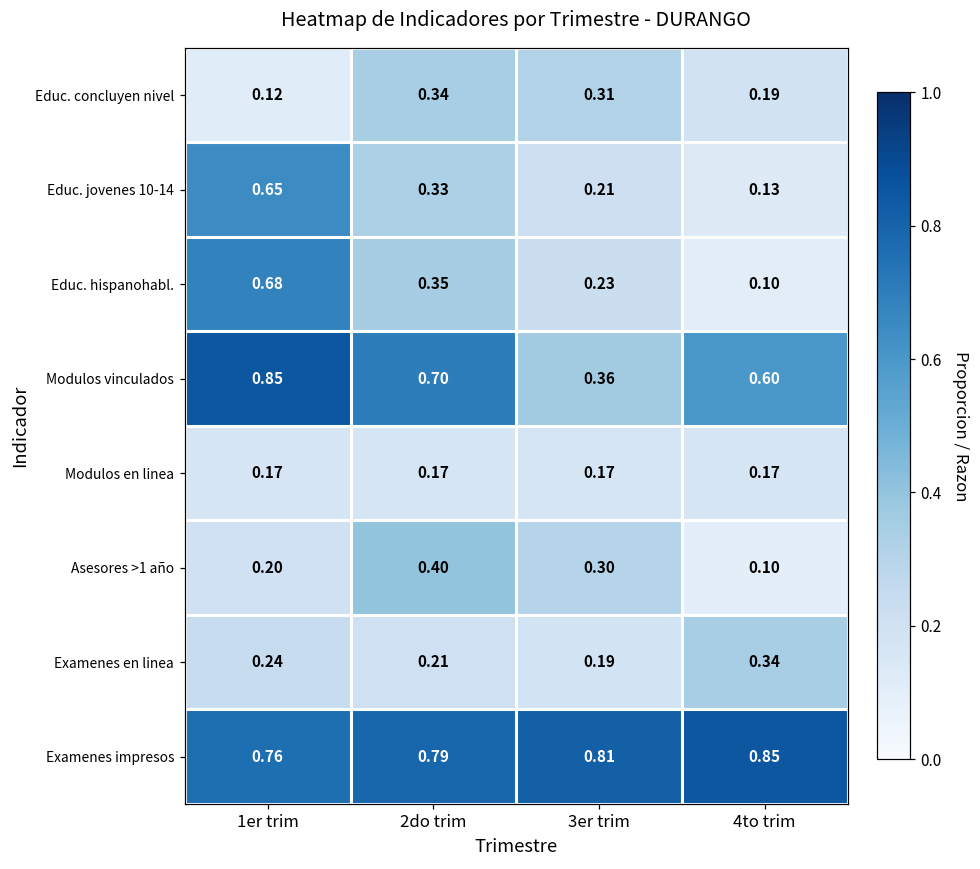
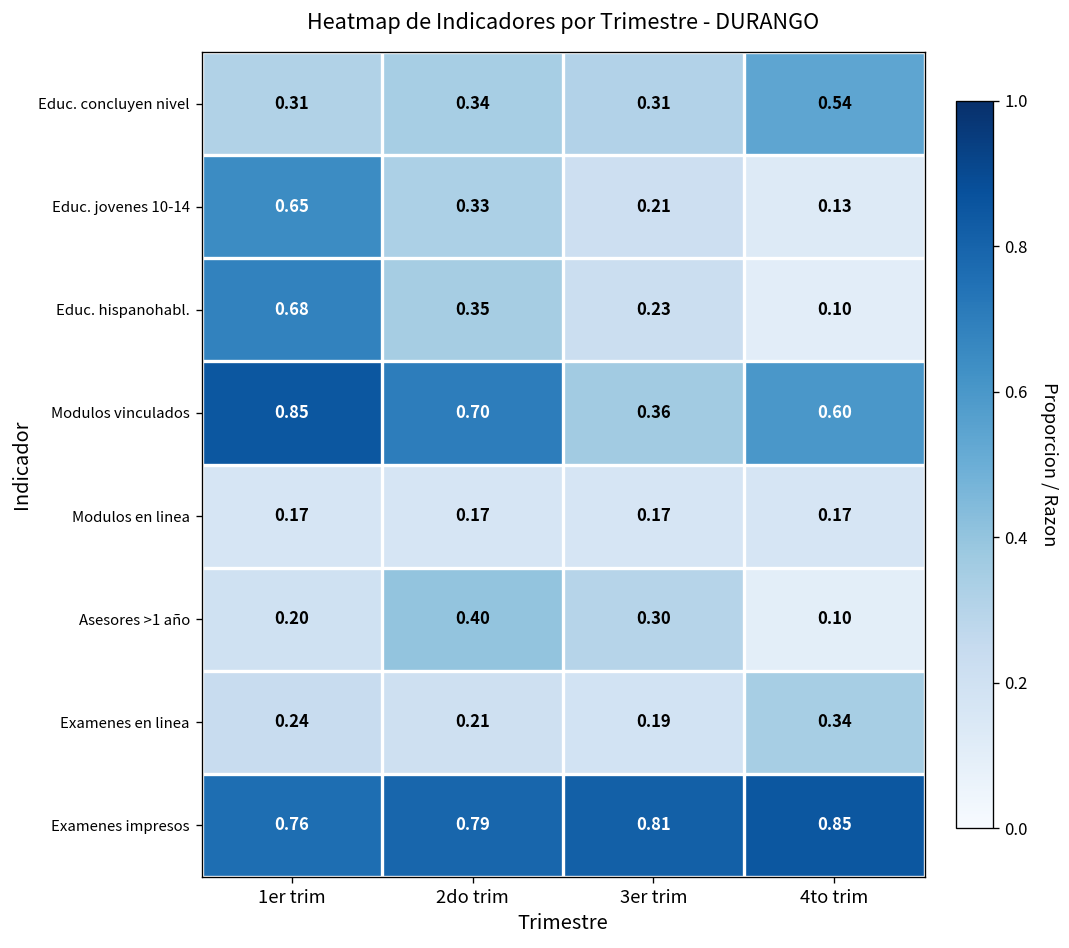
Educ. concluyen nivel, 1er trim: 0.12 -> 0.31
Educ. concluyen nivel, 4to trim: 0.19 -> 0.54
